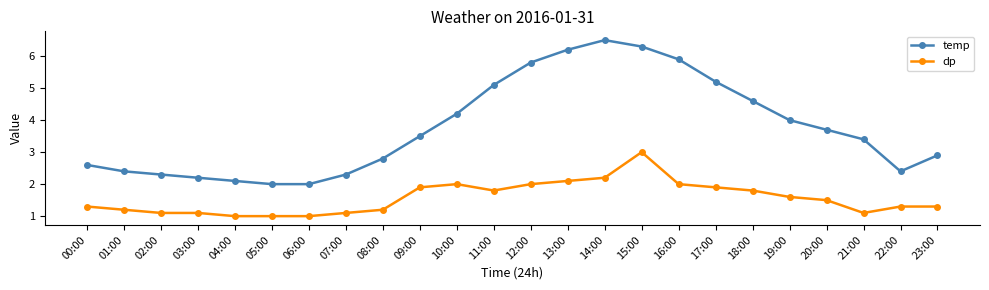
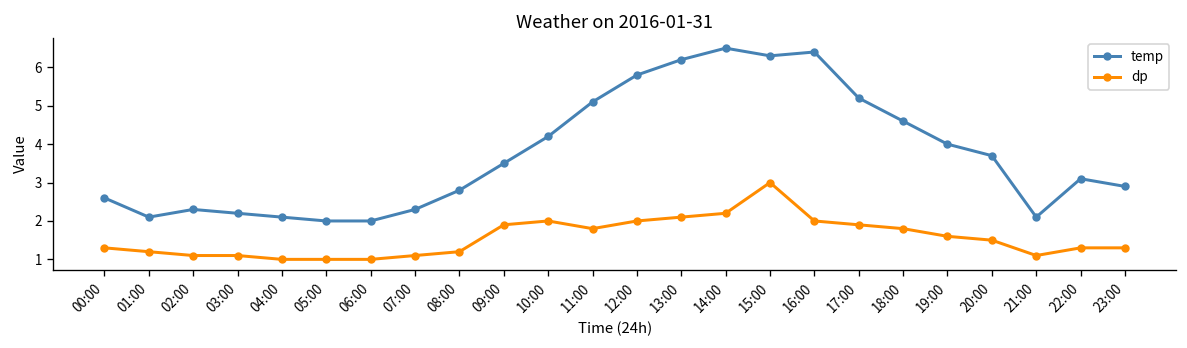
temp, 01:00: 2.4 -> 2.1
temp, 16:00: 5.9 -> 6.4
temp, 21:00: 3.4 -> 2.1
temp, 22:00: 2.4 -> 3.1
